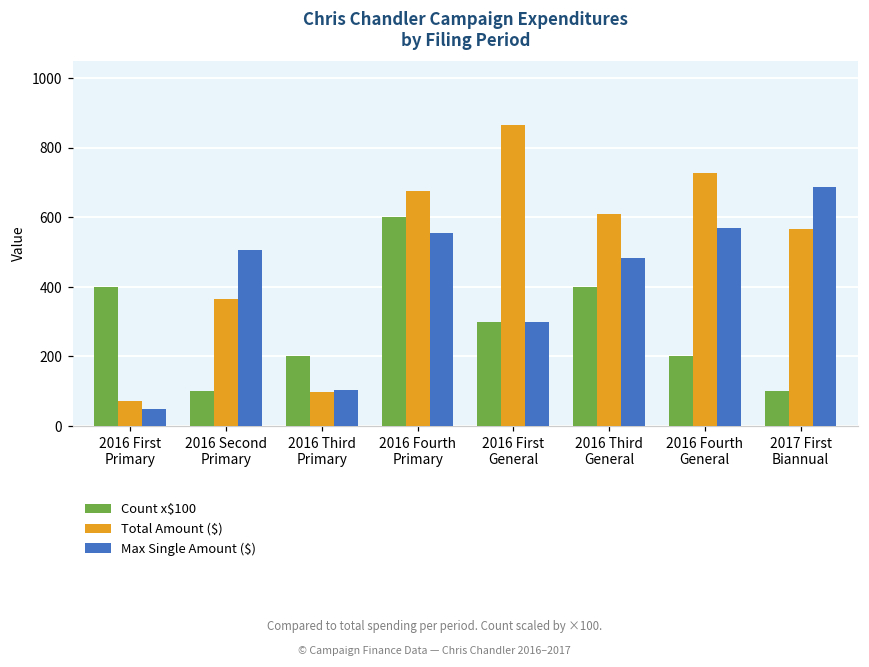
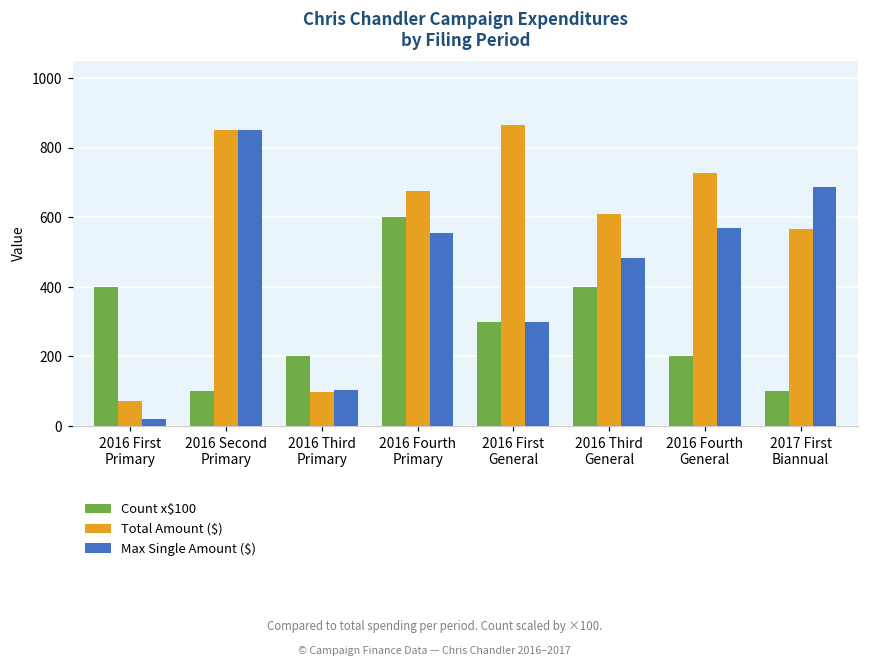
Max Single Amount ($), 2016 First Primary: 50 -> 20
Total Amount ($), 2016 Second Primary: 370 -> 850
Max Single Amount ($), 2016 Second Primary: 510 -> 850
